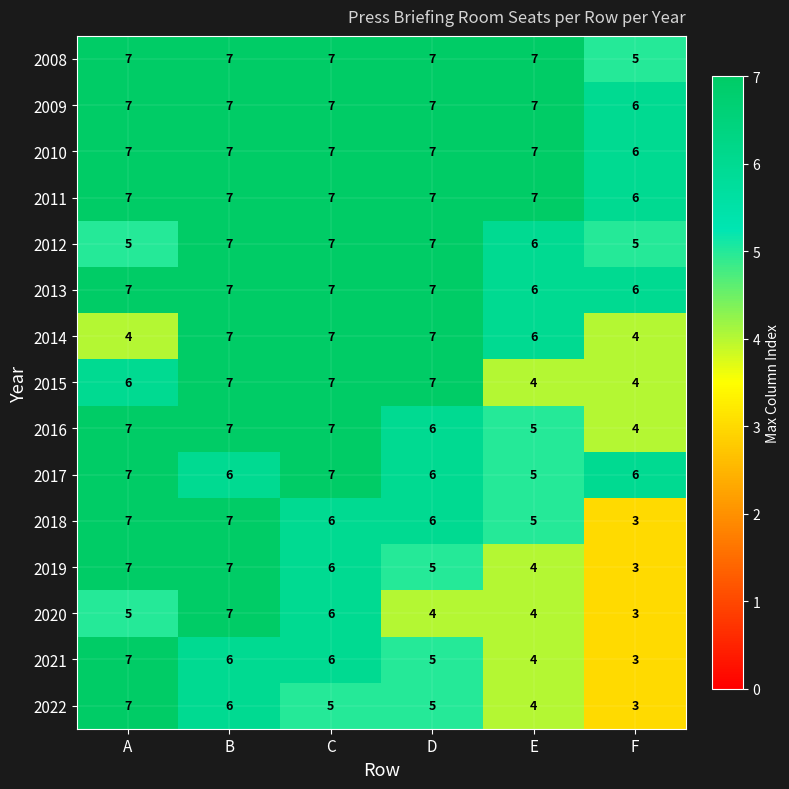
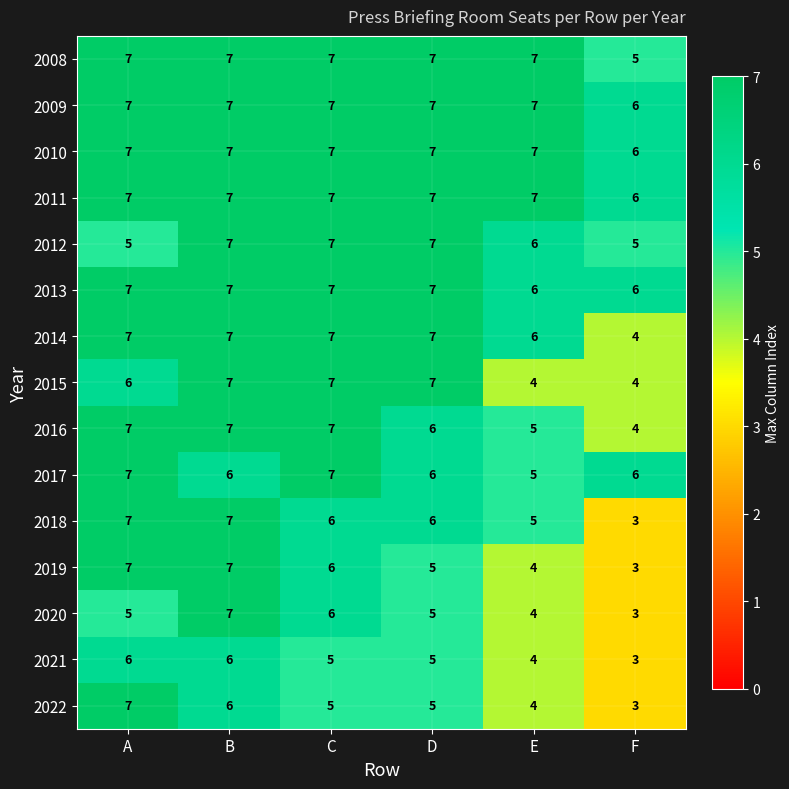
2014, A: 4 -> 7
2020, D: 4 -> 5
2021, A: 7 -> 6
2021, C: 6 -> 5
